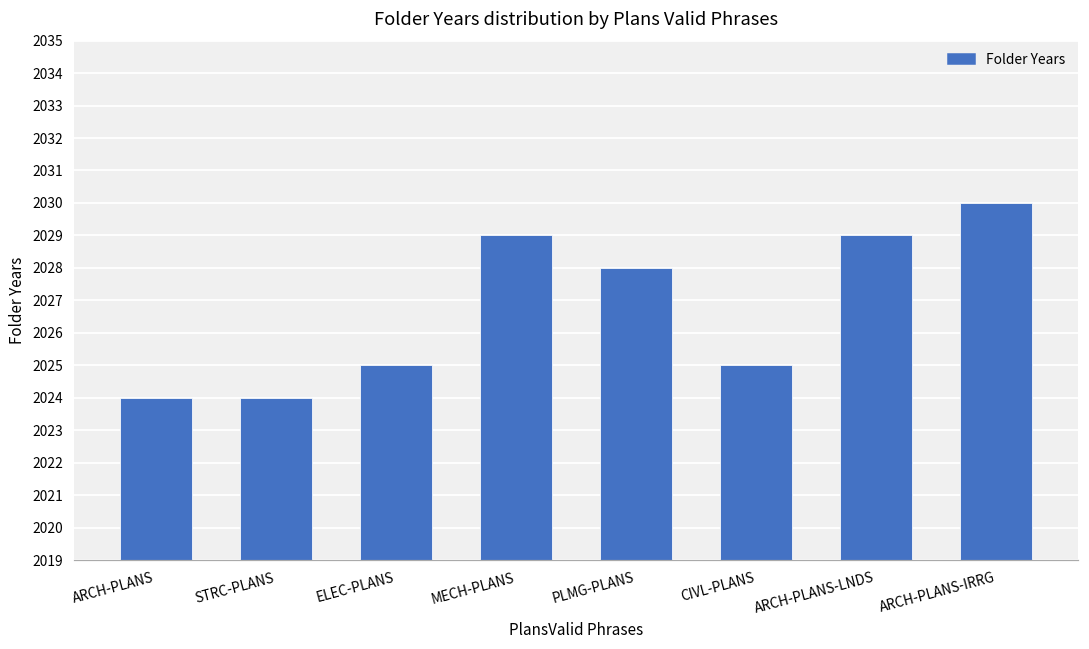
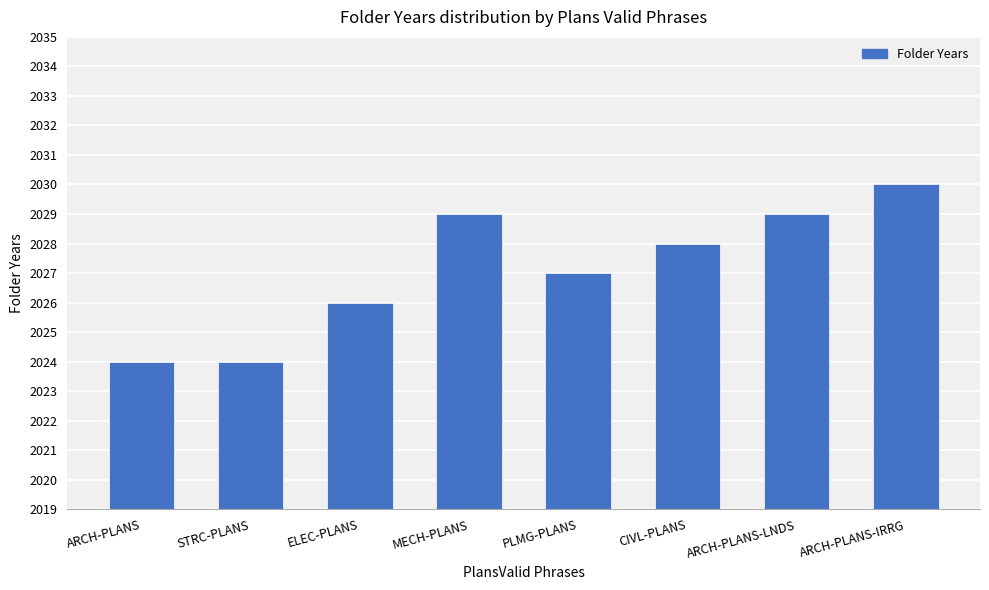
ELEC-PLANS: 2025 -> 2026
PLMG-PLANS: 2028 -> 2027
CIVL-PLANS: 2025 -> 2028
